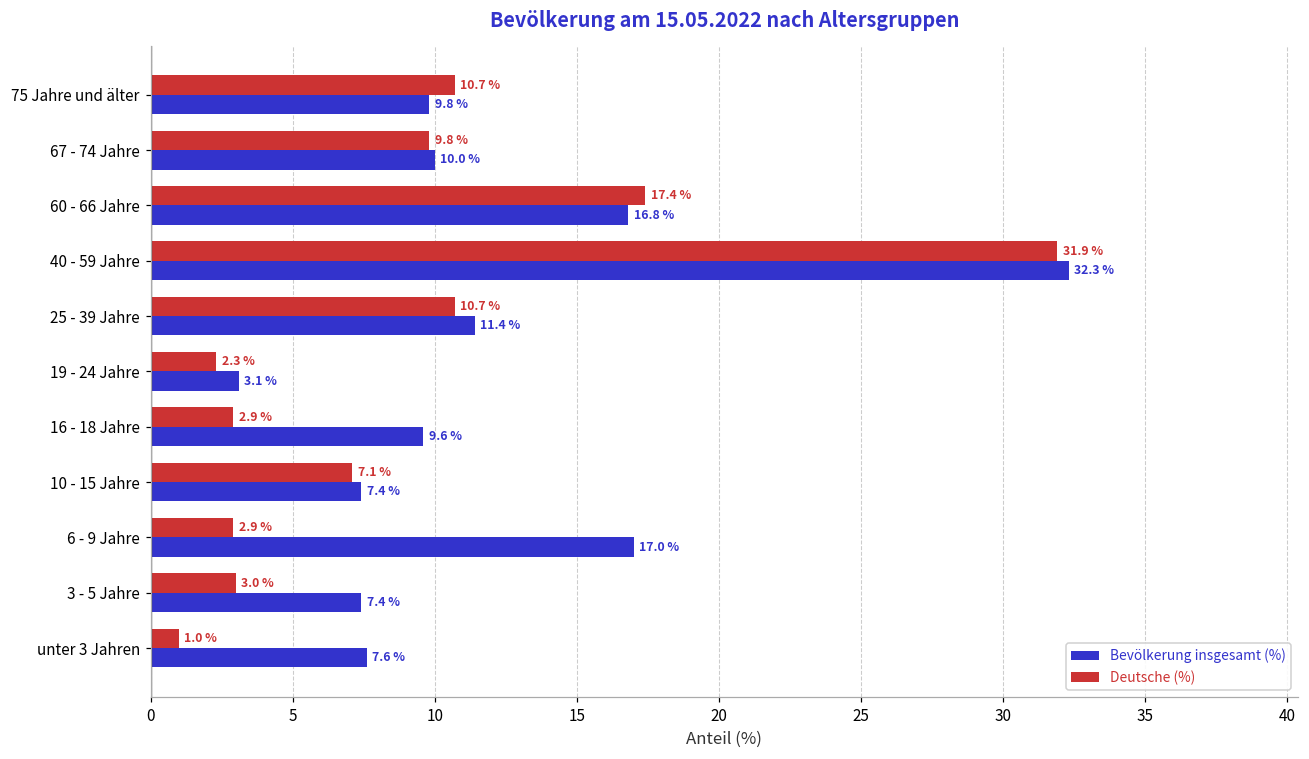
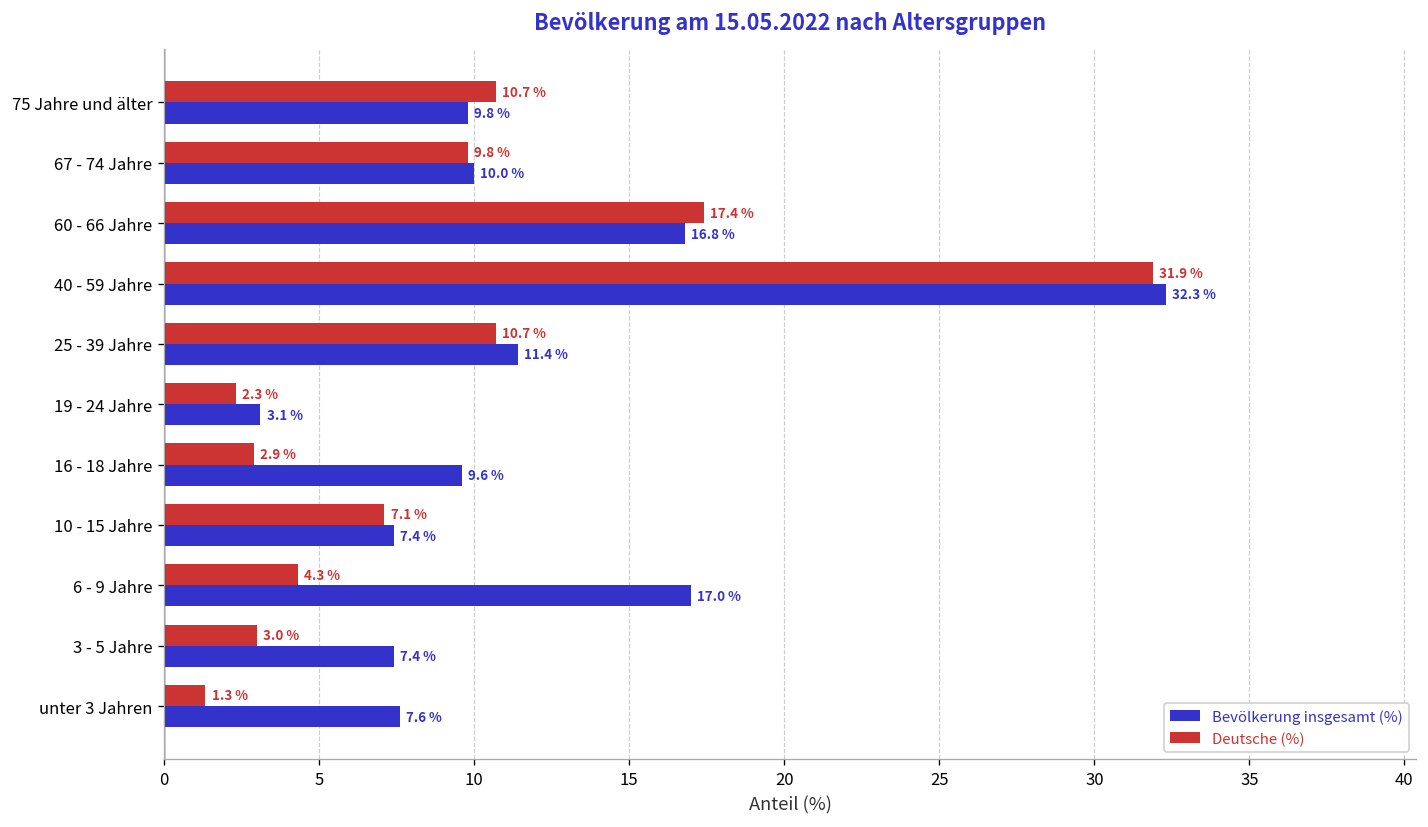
Deutsche (%), 6 - 9 Jahre: 2.9 % -> 4.3 %
Deutsche (%), unter 3 Jahren: 1.0 % -> 1.3 %
